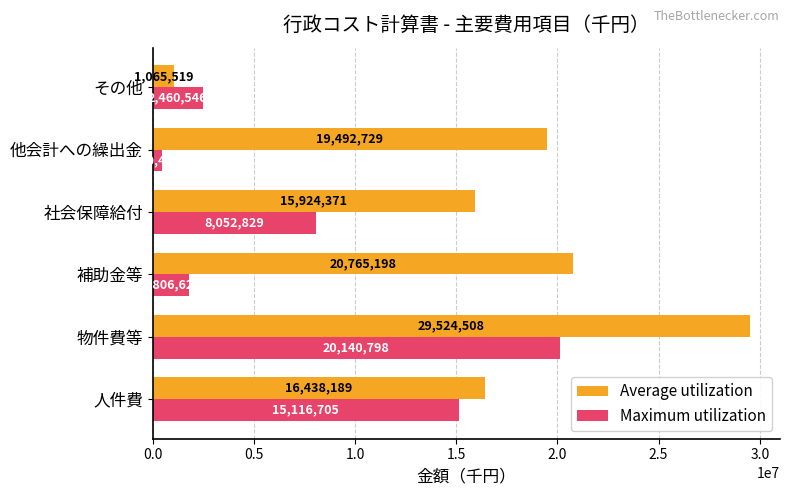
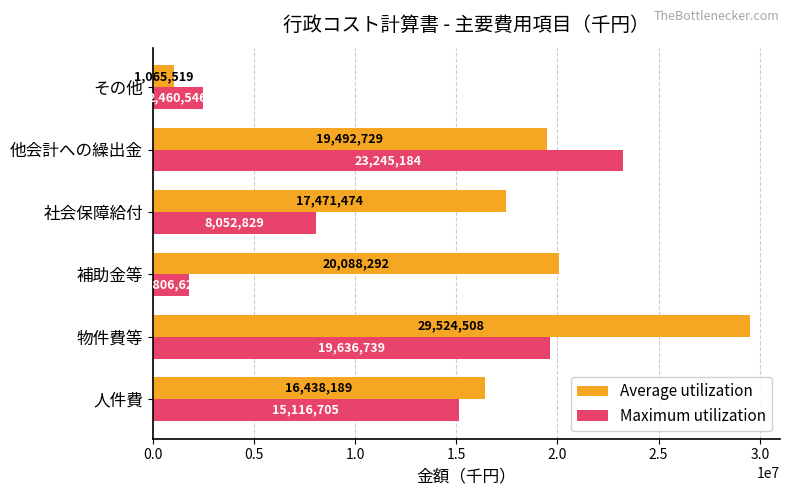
Maximum utilization, 他会計への繰出金: 400000 -> 23200000
Average utilization, 社会保障給付: 15,924,371 -> 17,471,474
Average utilization, 補助金等: 20,765,198 -> 20,088,292
Maximum utilization, 物件費等: 20,140,798 -> 19,636,739
